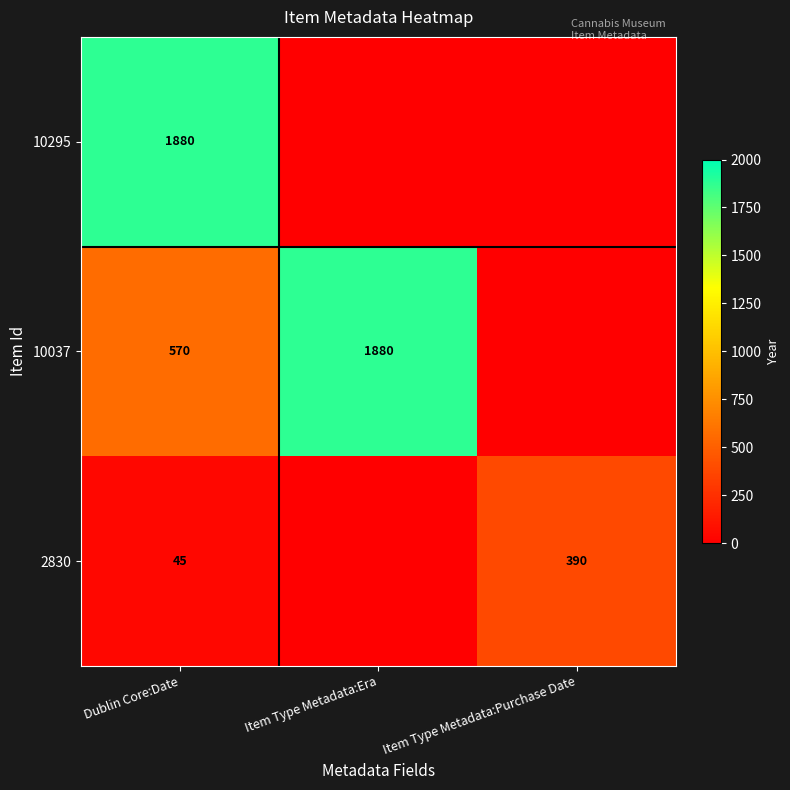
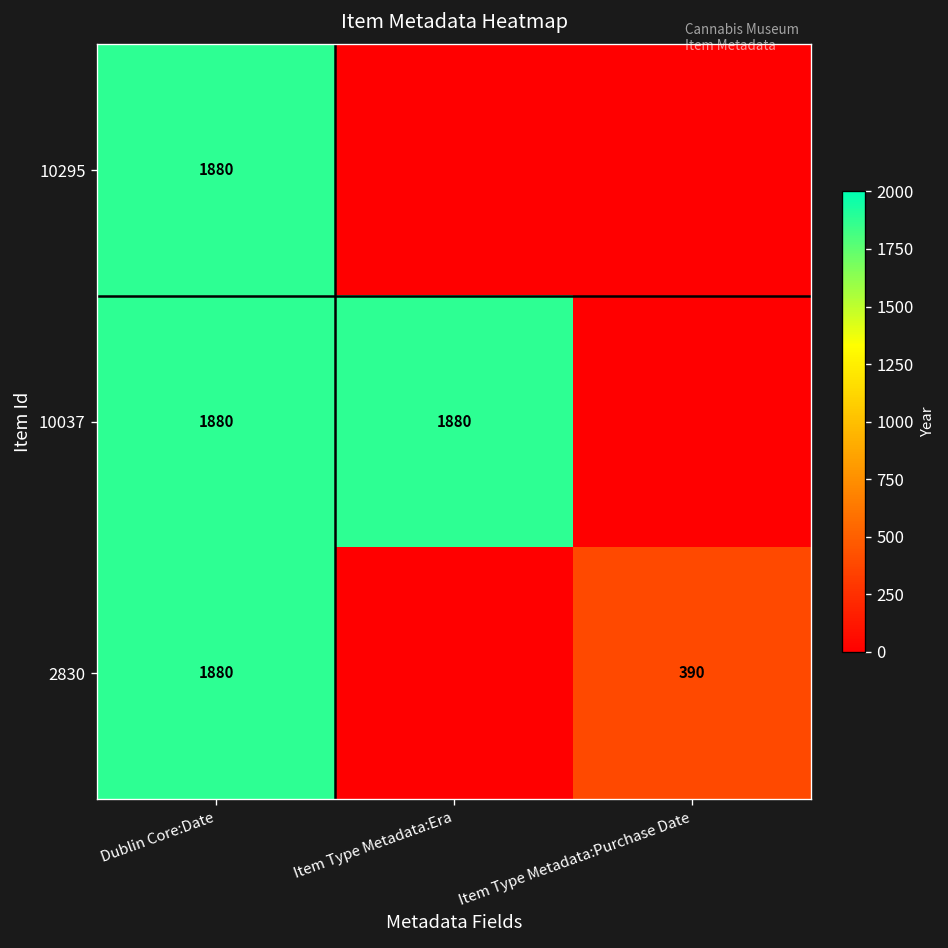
10037, Dublin Core:Date: 570 -> 1880
2830, Dublin Core:Date: 45 -> 1880
